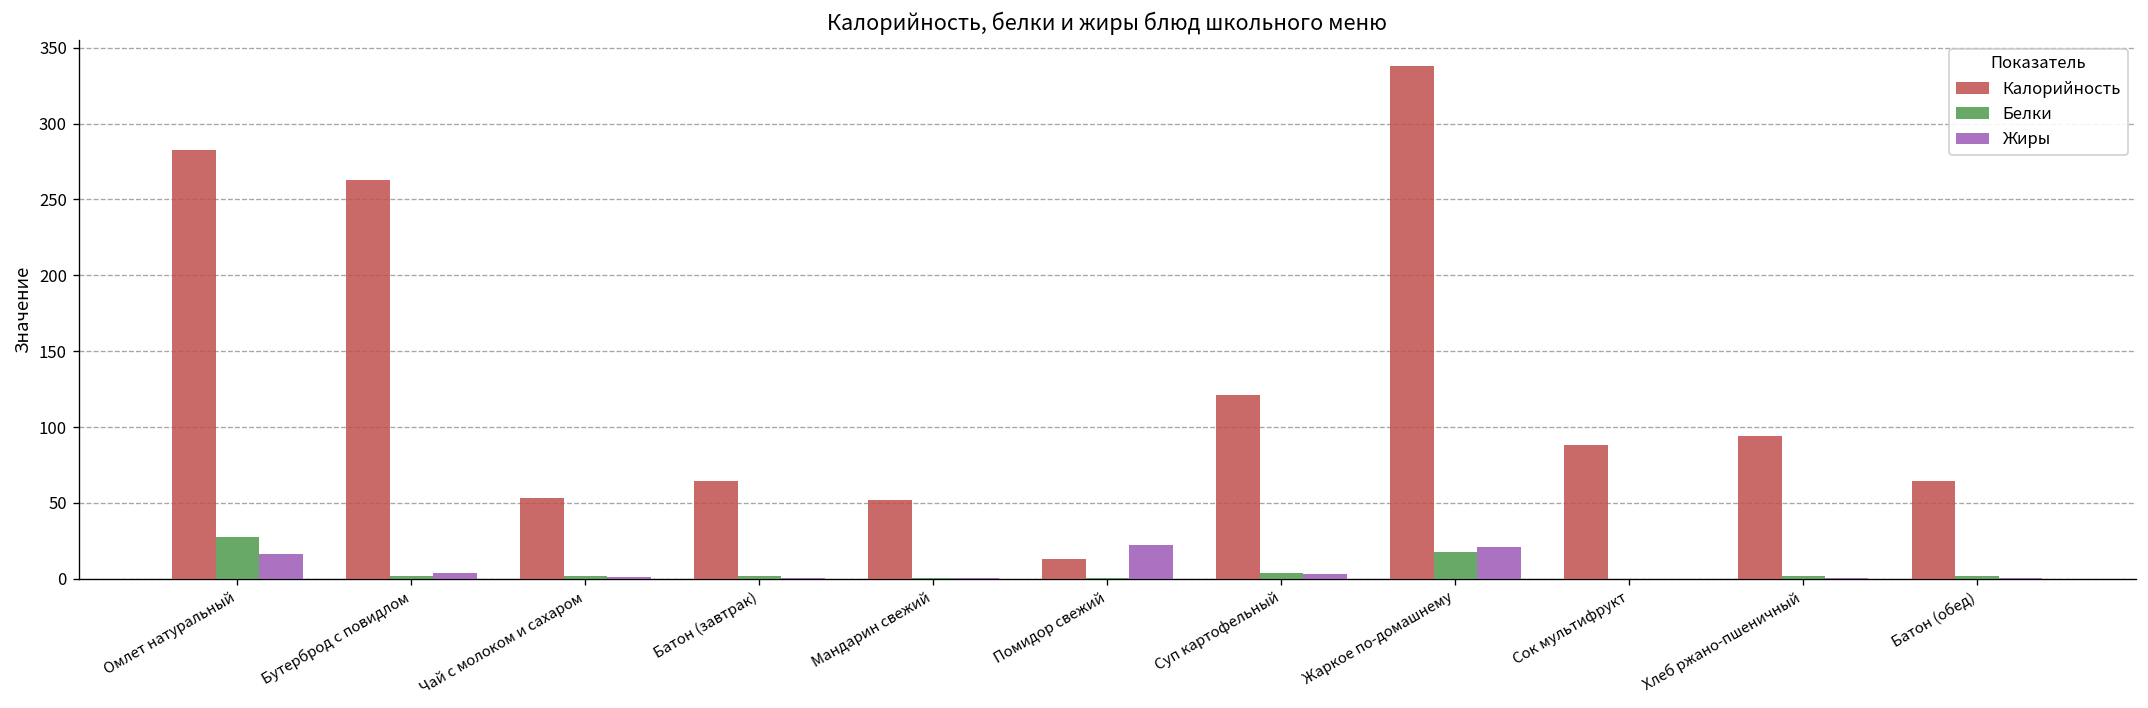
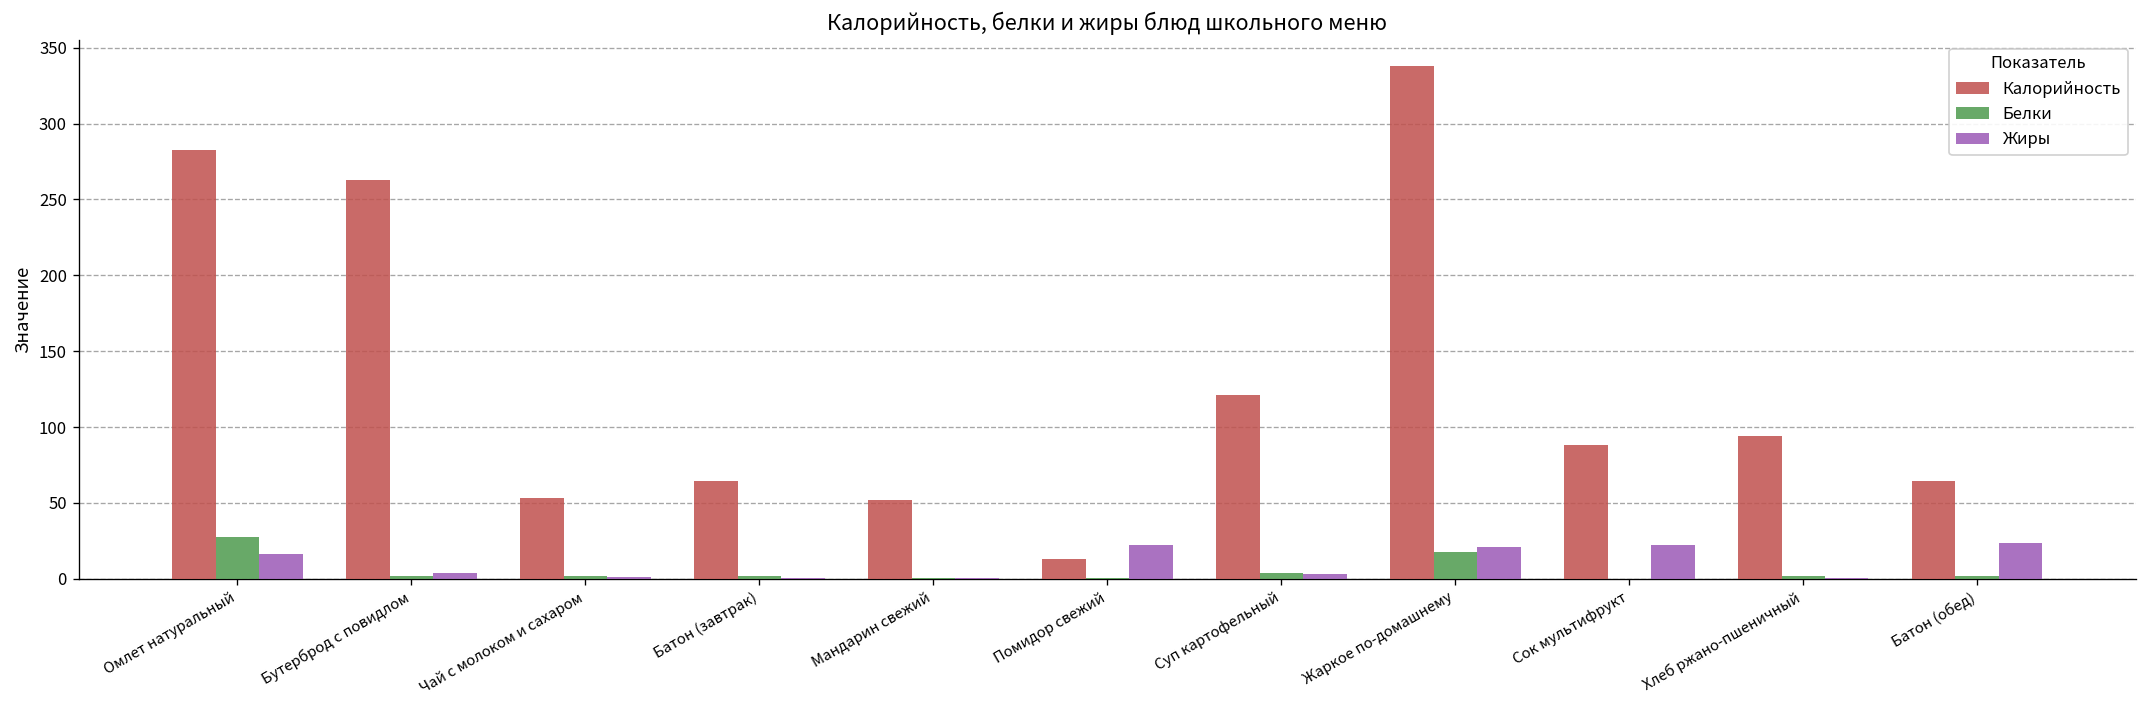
Жиры, Сок мультифрукт: 0 -> 22
Жиры, Батон (обед): 1 -> 23
